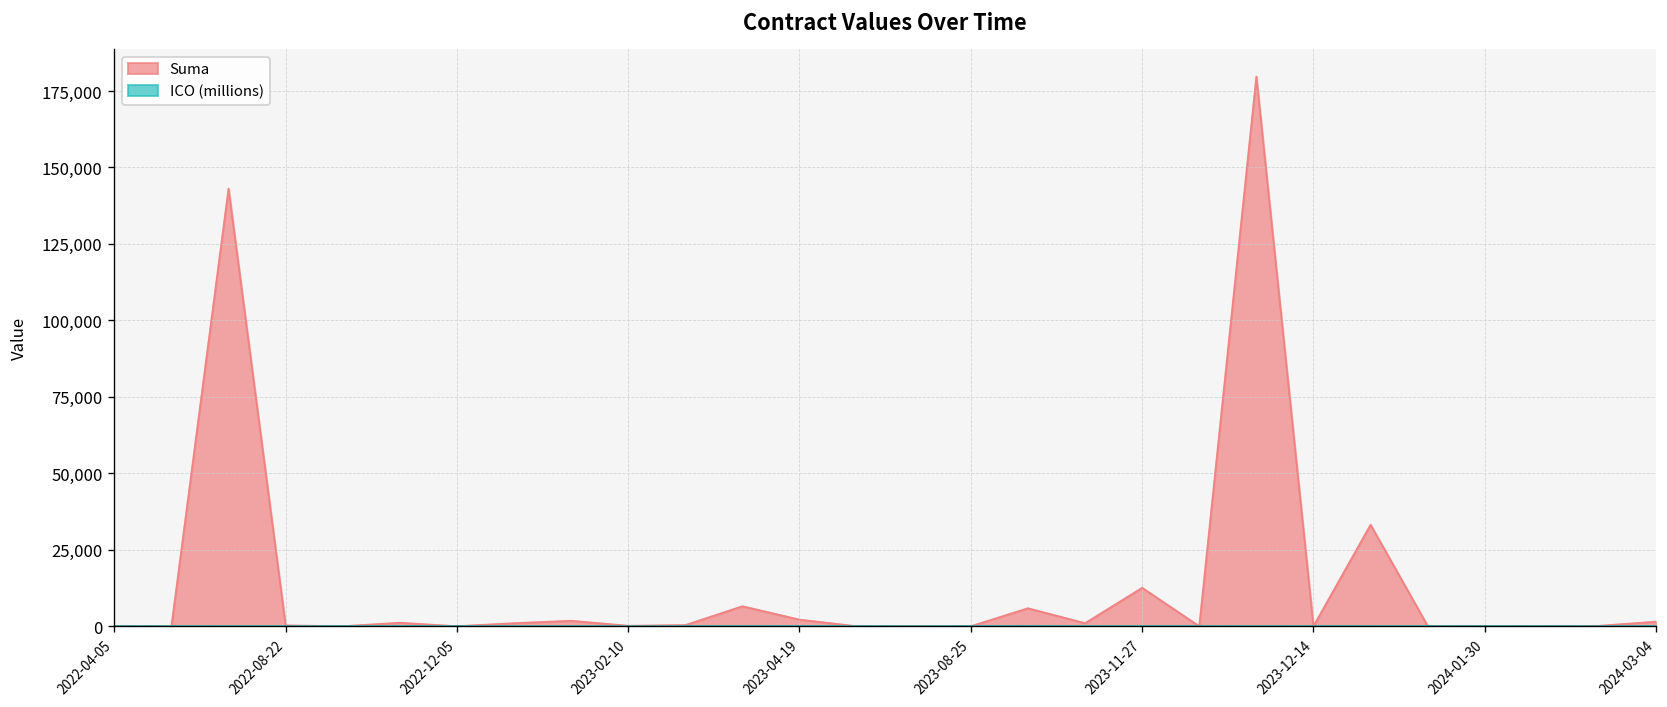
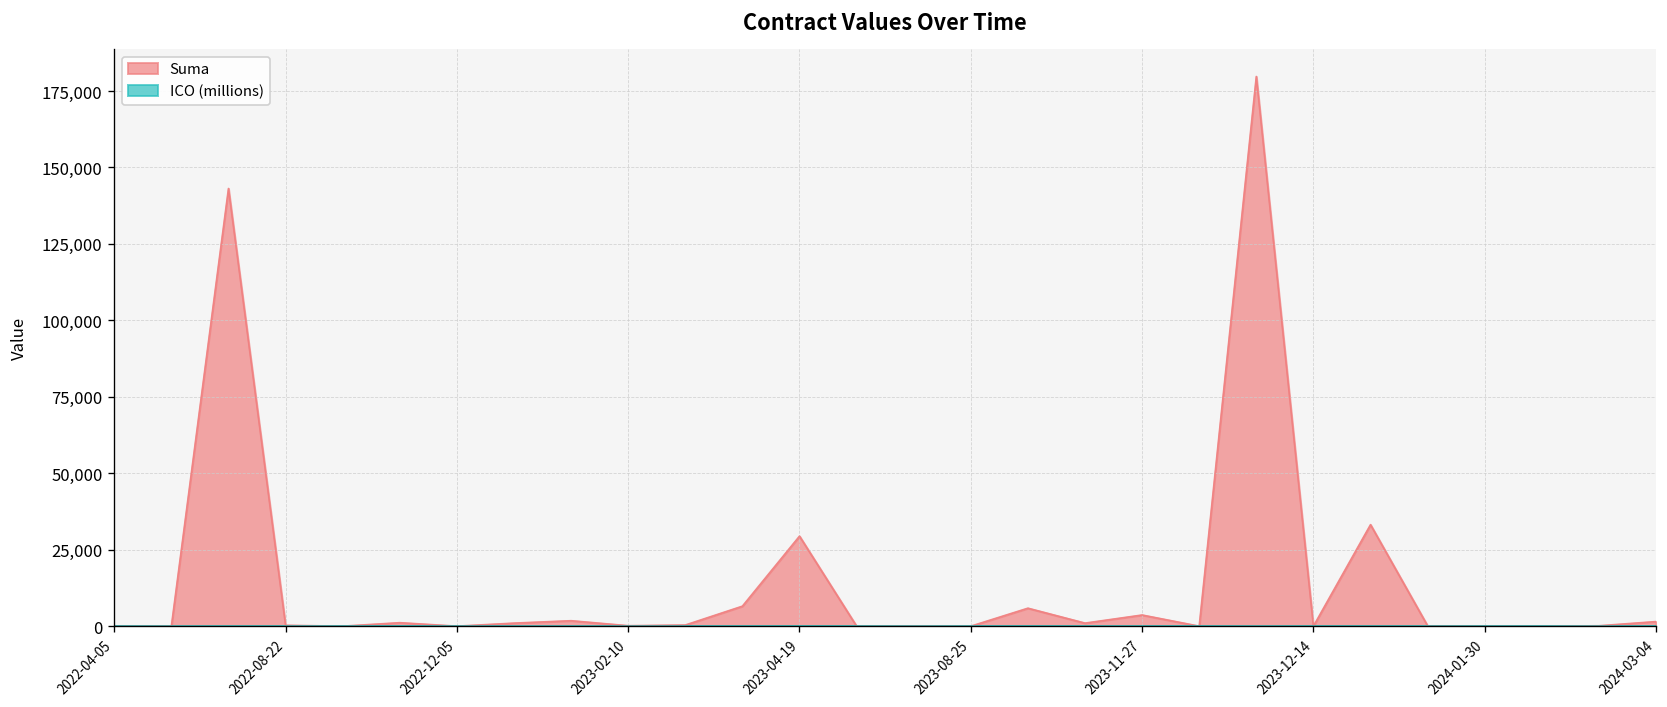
Suma, 2023-04-19: 2,000 -> 29,000
Suma, 2023-11-27: 13,000 -> 4,000
